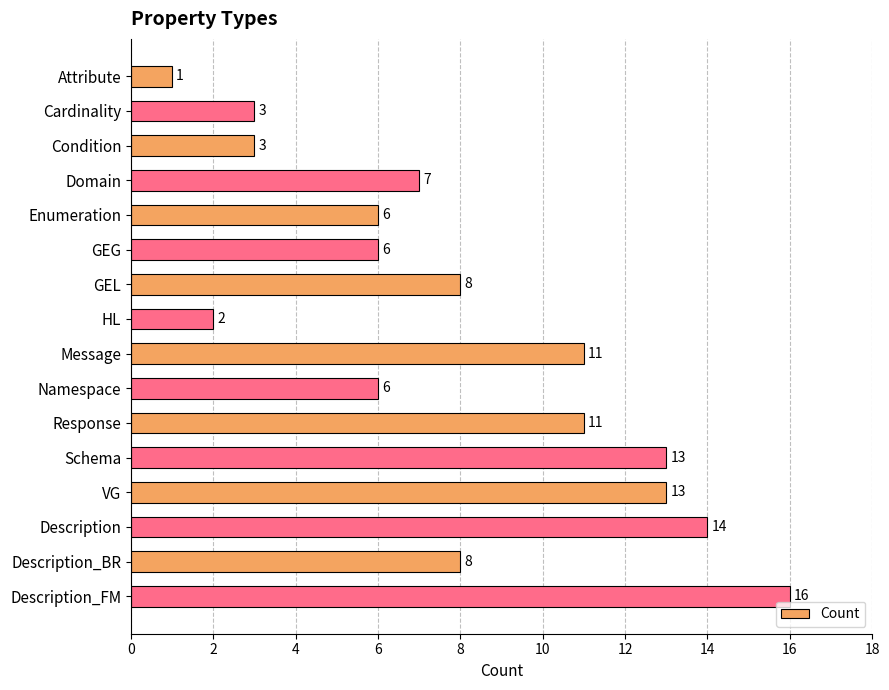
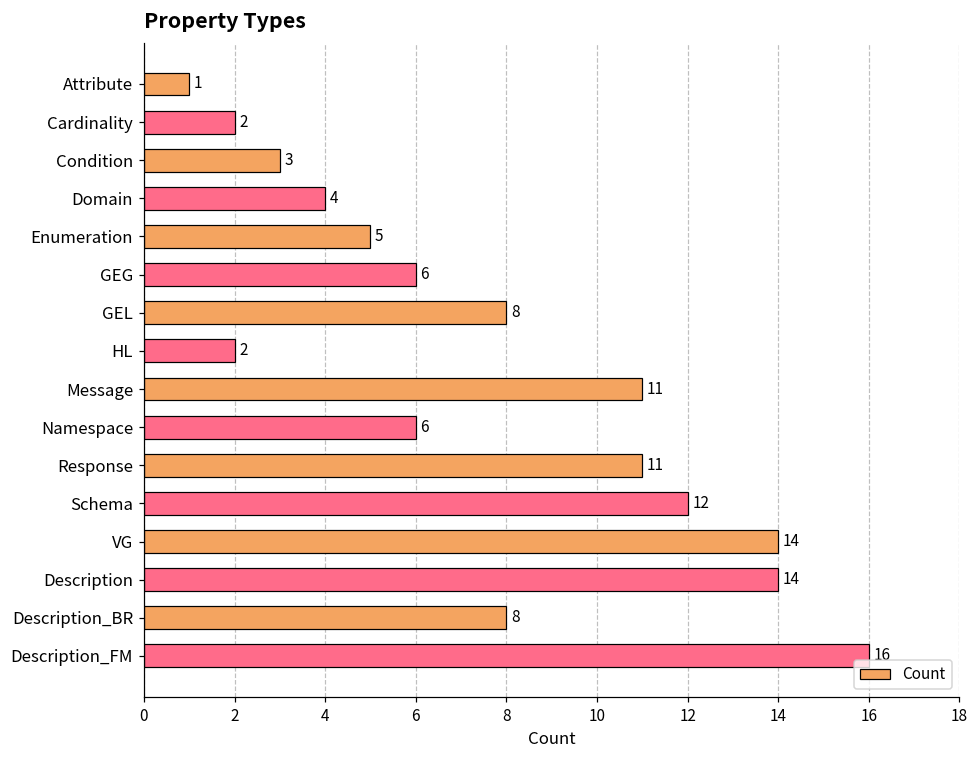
Cardinality: 3 -> 2
Domain: 7 -> 4
Enumeration: 6 -> 5
Schema: 13 -> 12
VG: 13 -> 14
